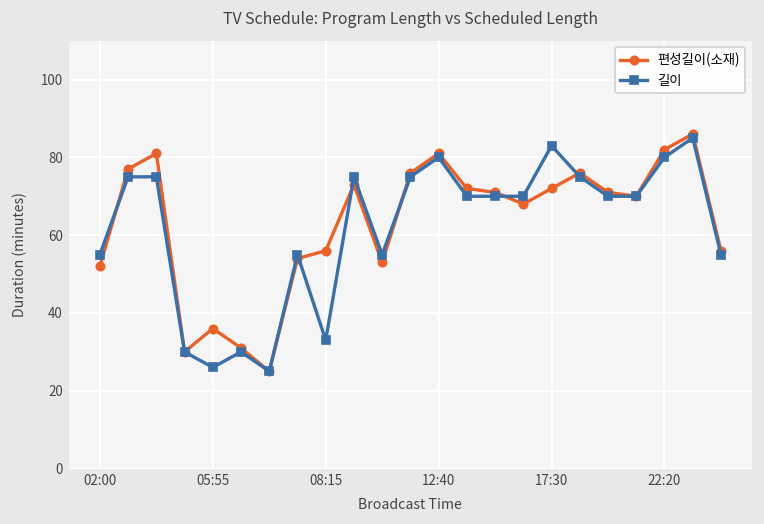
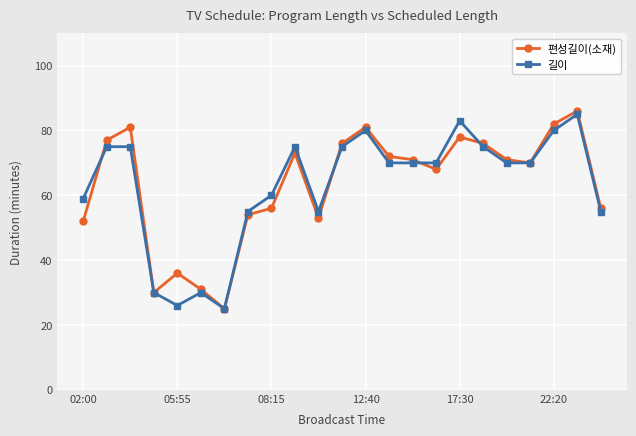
길이, 02:00: 55 -> 59
길이, 08:15: 33 -> 60
편성길이(소재), 17:30: 72 -> 78
